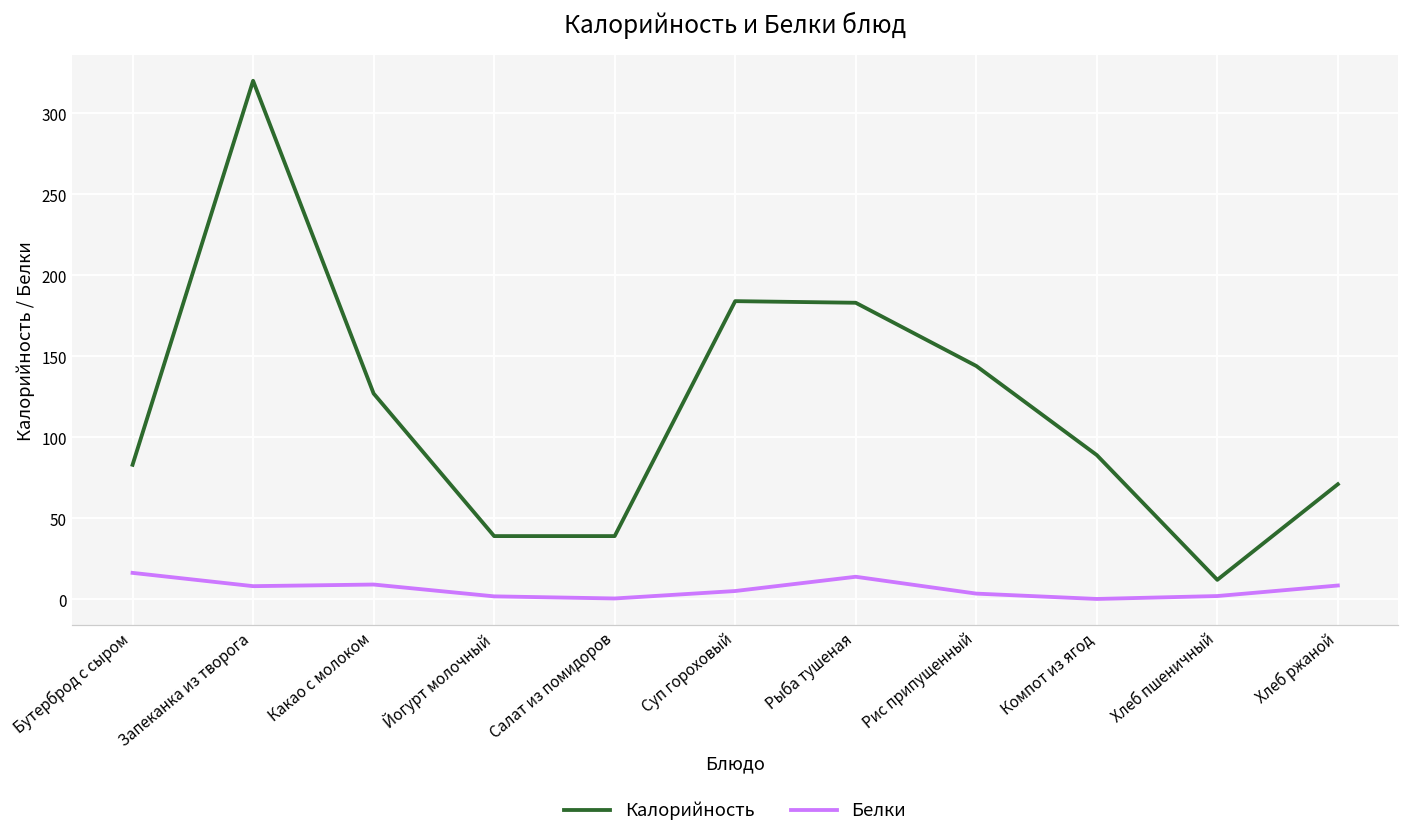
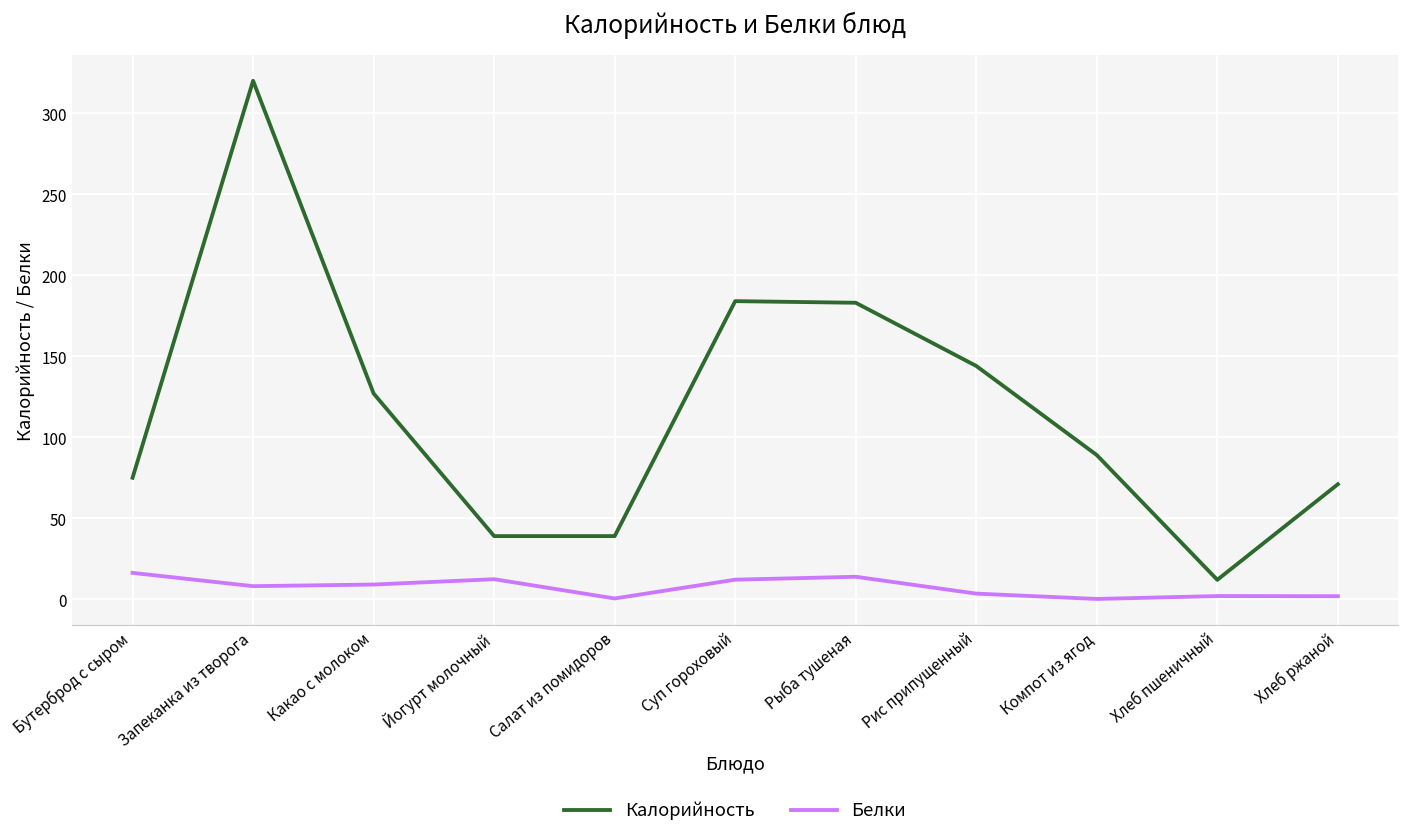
Калорийность, Бутерброд с сыром: 83 -> 75
Белки, Йогурт молочный: 2 -> 12
Белки, Суп гороховый: 5 -> 12
Белки, Хлеб ржаной: 9 -> 2
